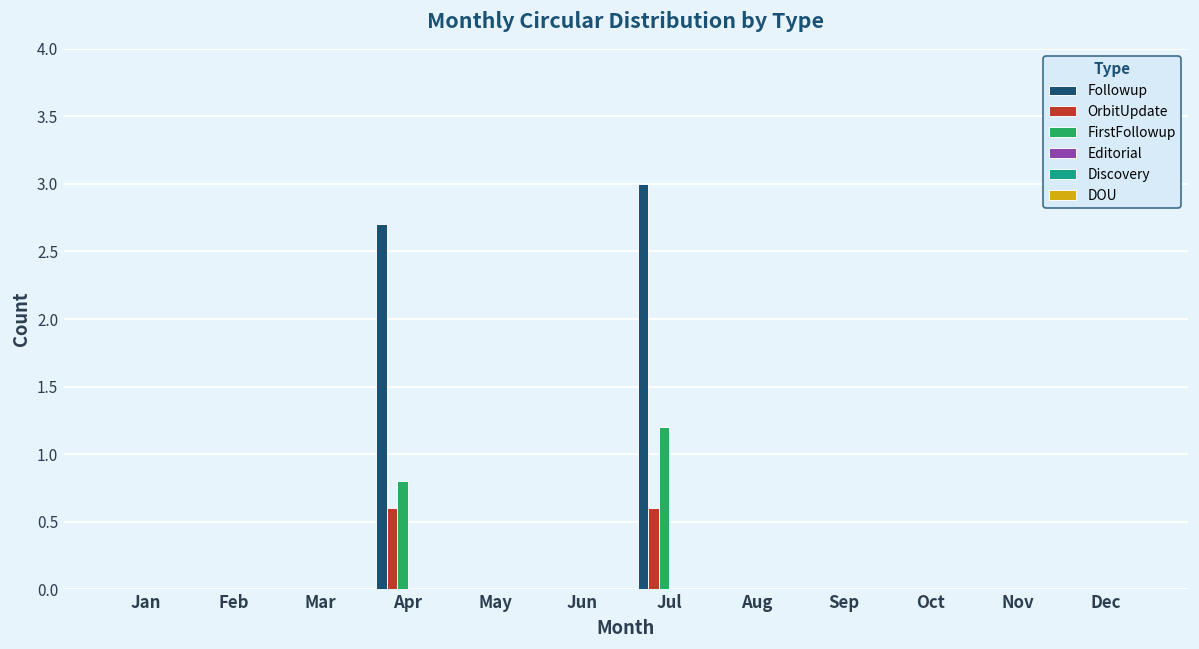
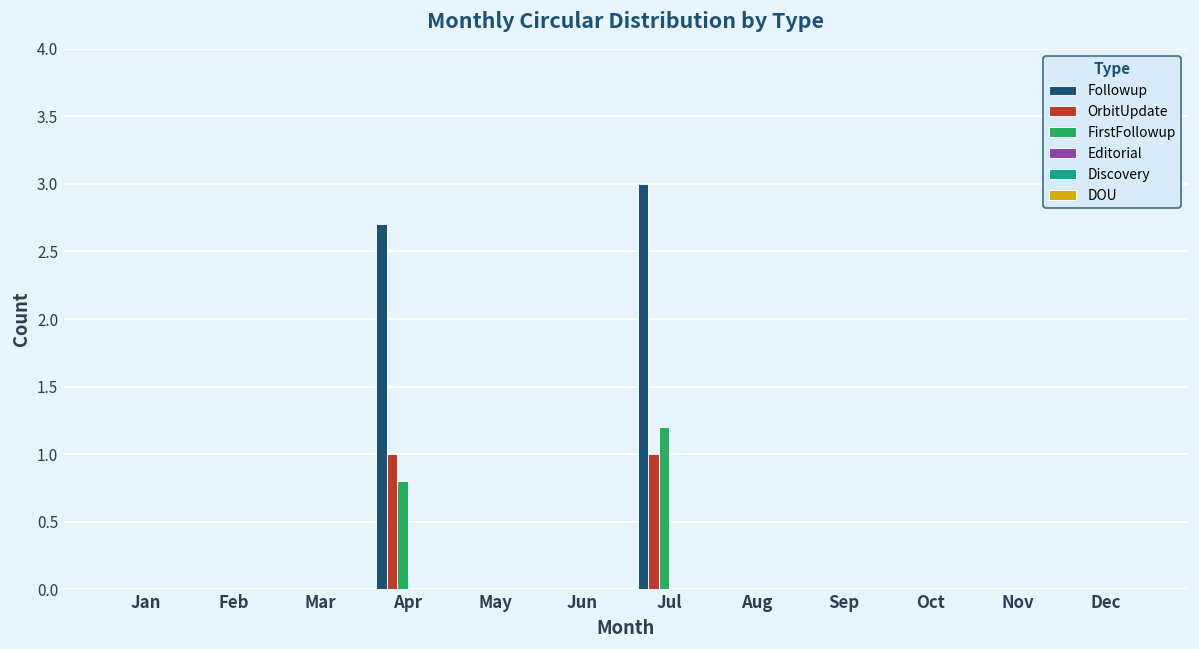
OrbitUpdate, Apr: 0.6 -> 1.0
OrbitUpdate, Jul: 0.6 -> 1.0
